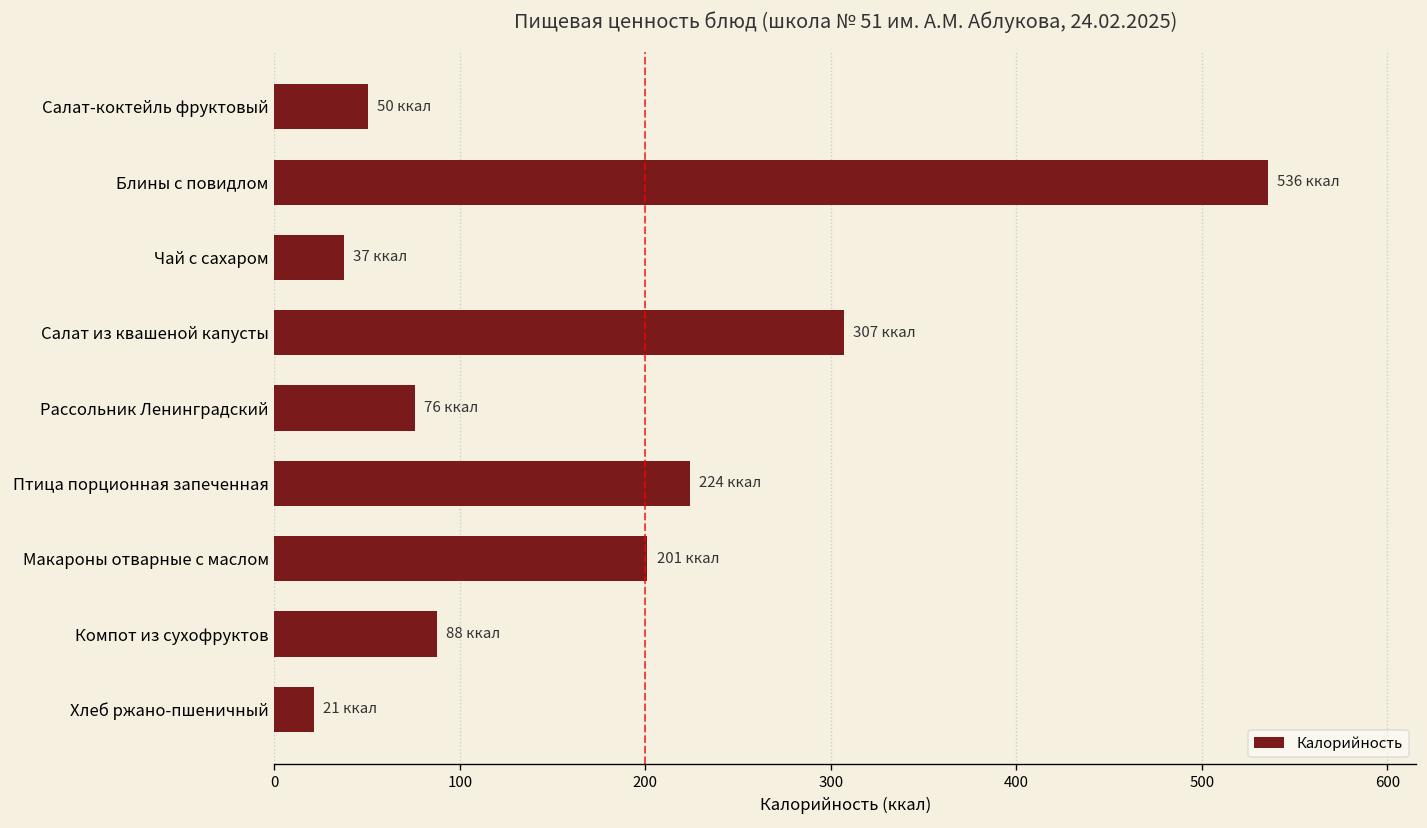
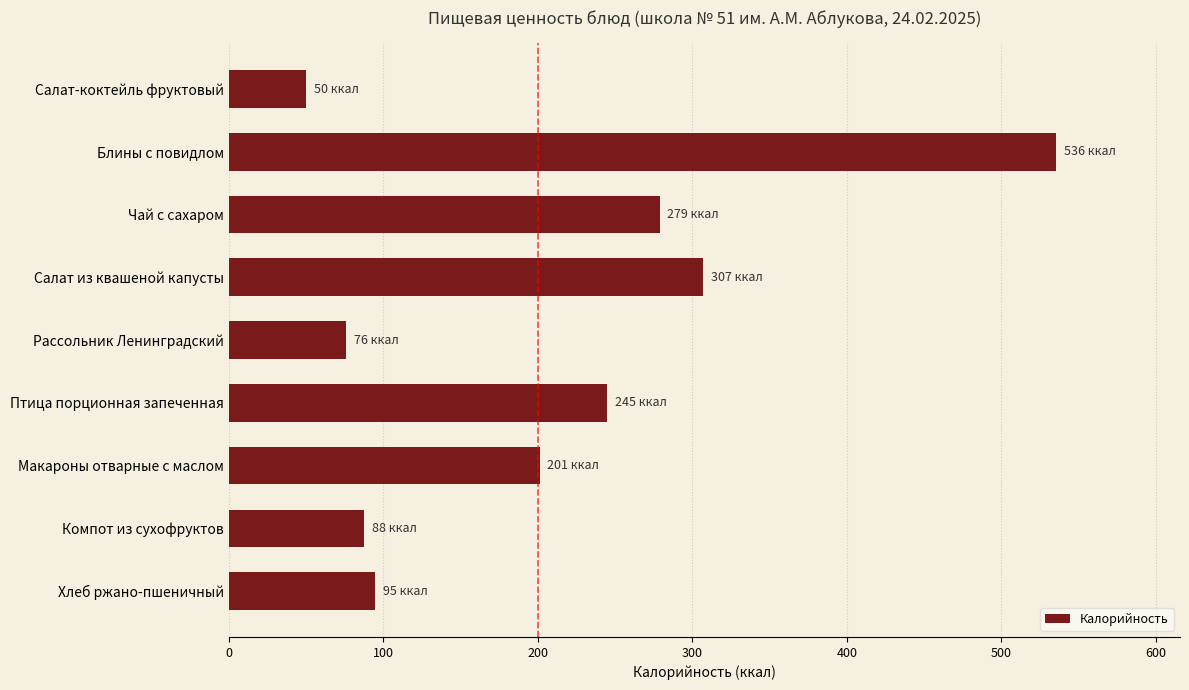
Чай с сахаром: 37 -> 279
Птица порционная запеченная: 224 -> 245
Хлеб ржано-пшеничный: 21 -> 95
